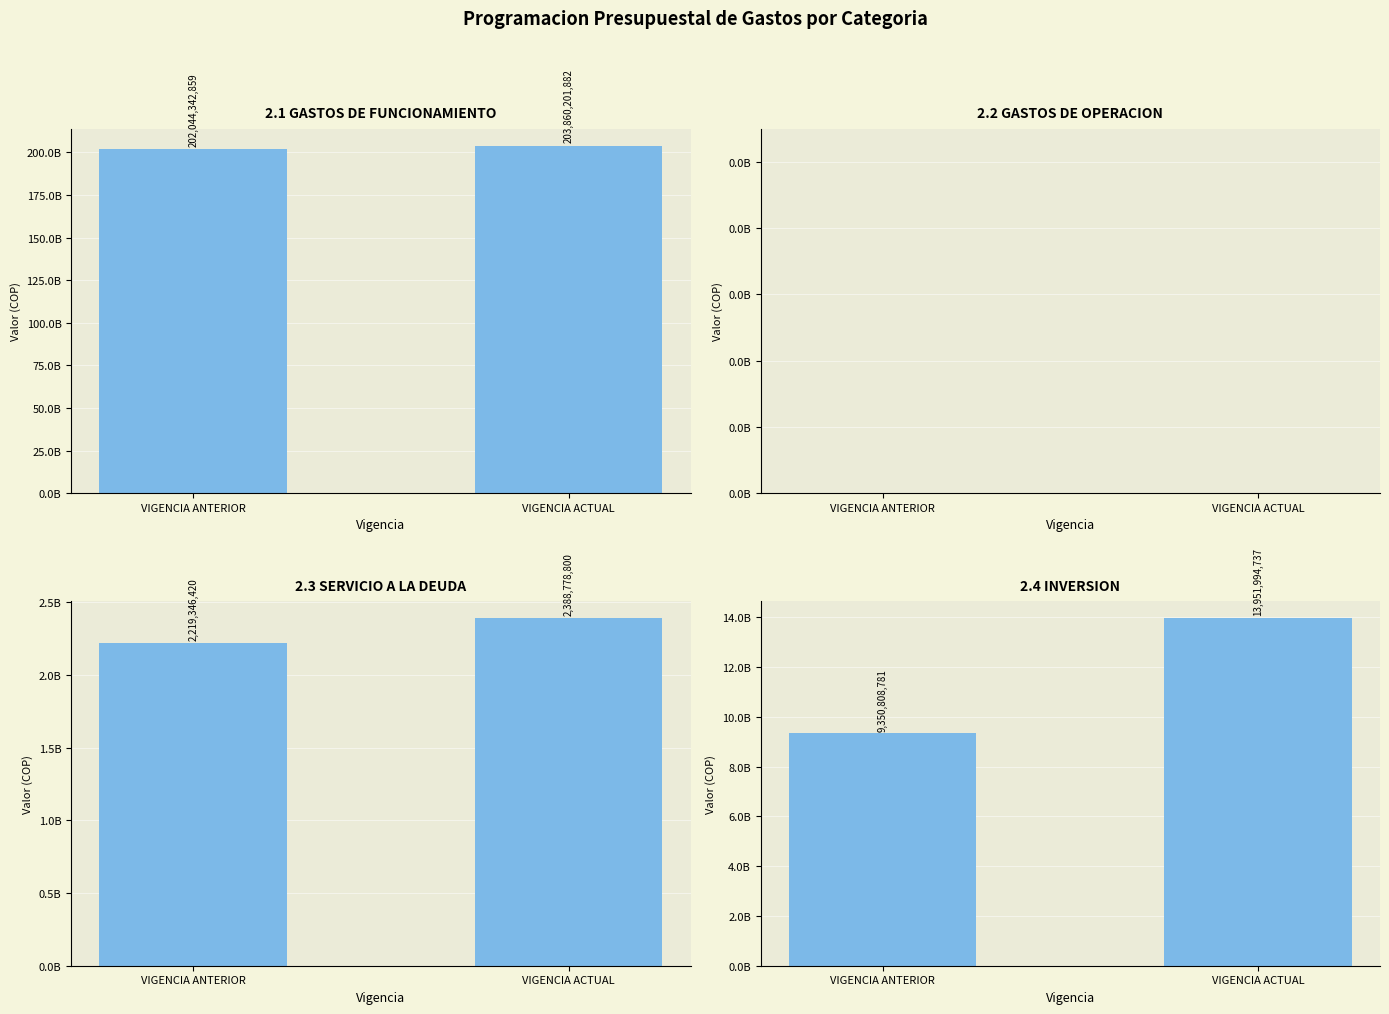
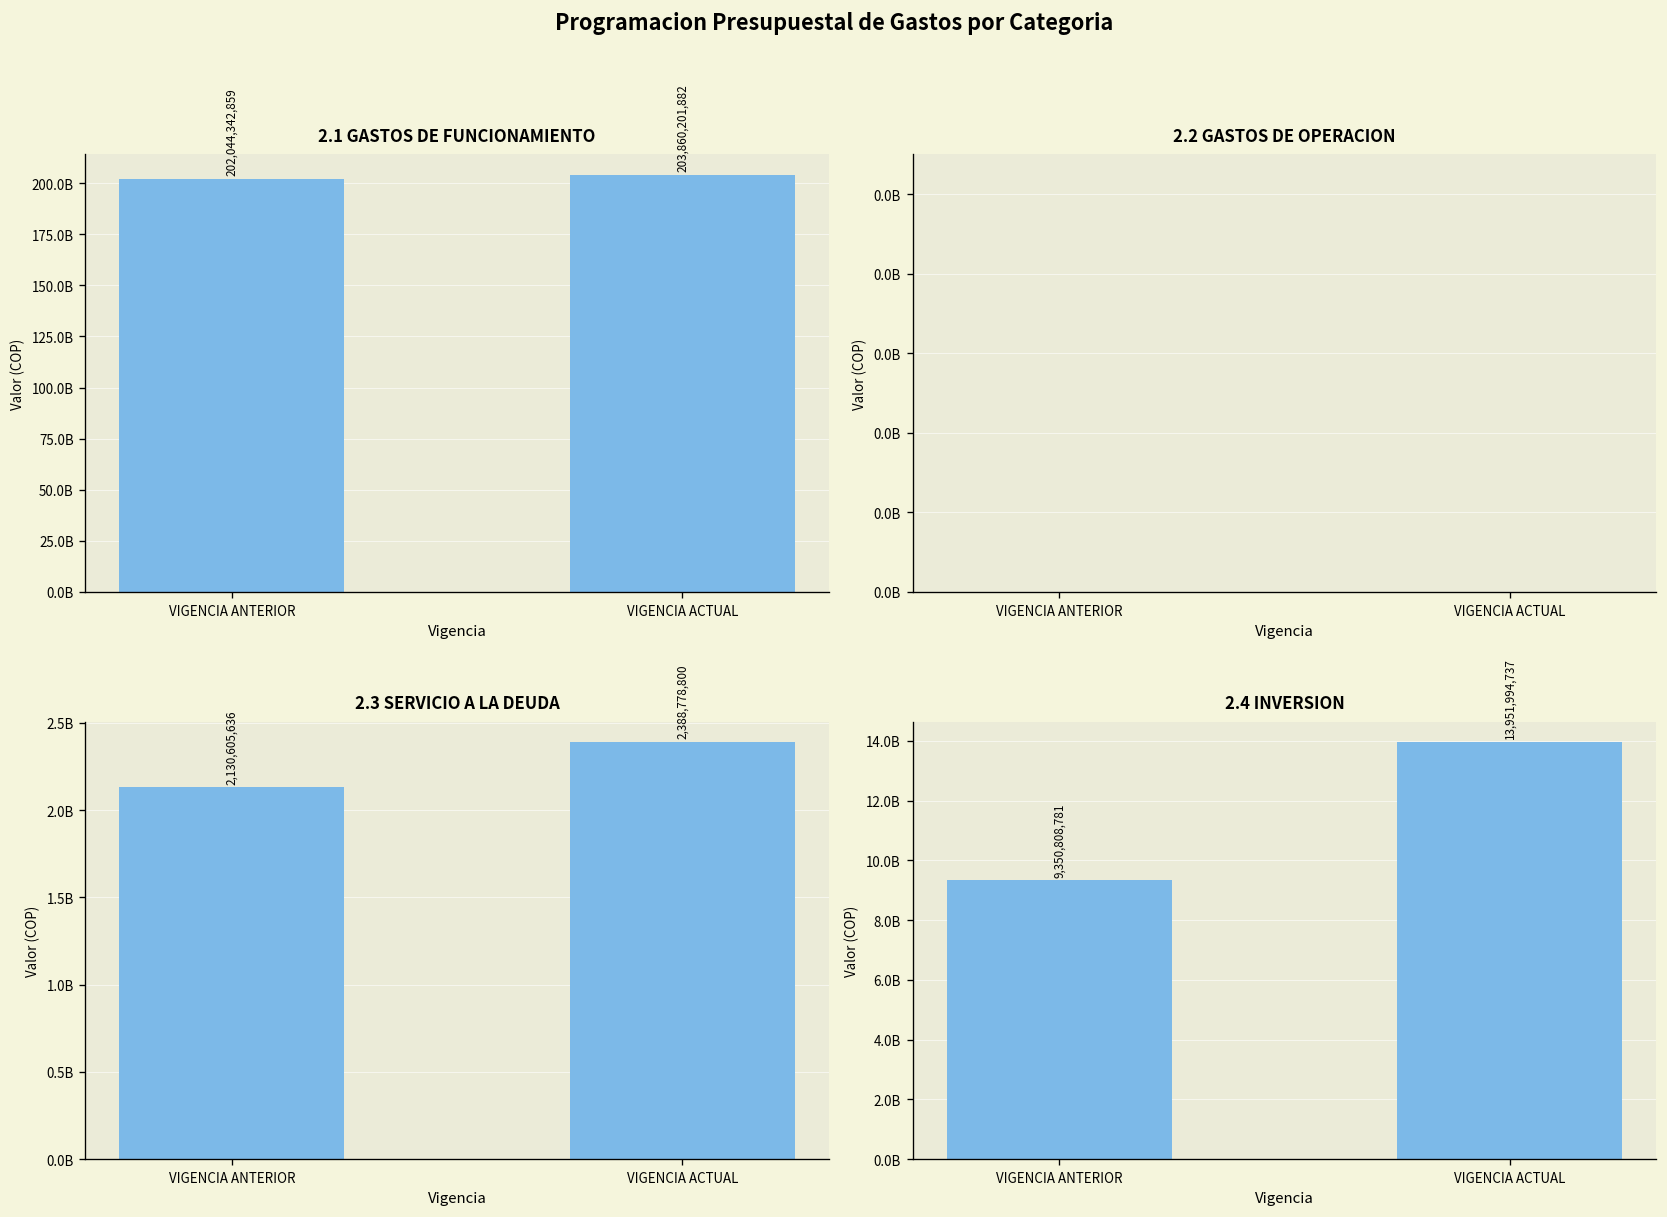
2.3 SERVICIO A LA DEUDA, VIGENCIA ANTERIOR: 2,219,346,420 -> 2,130,605,636
